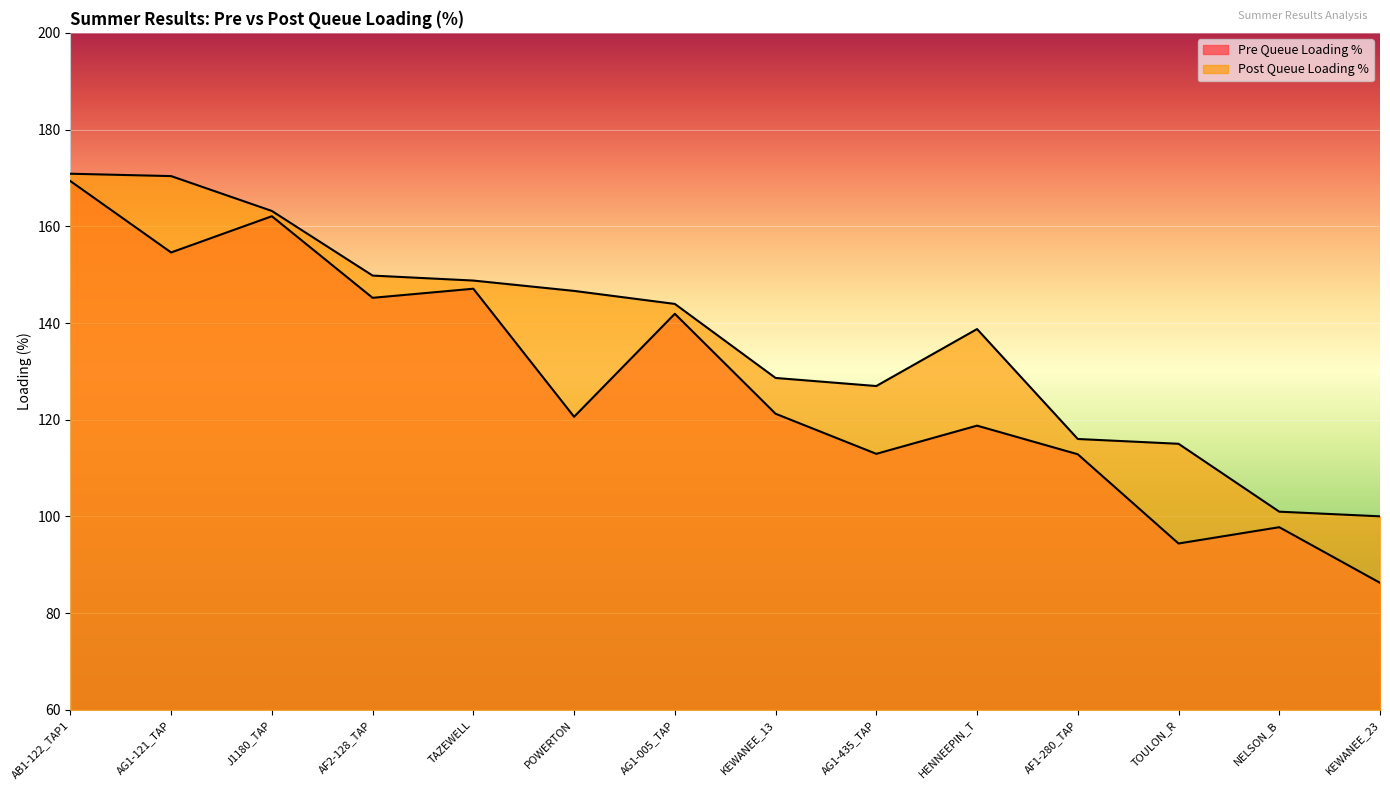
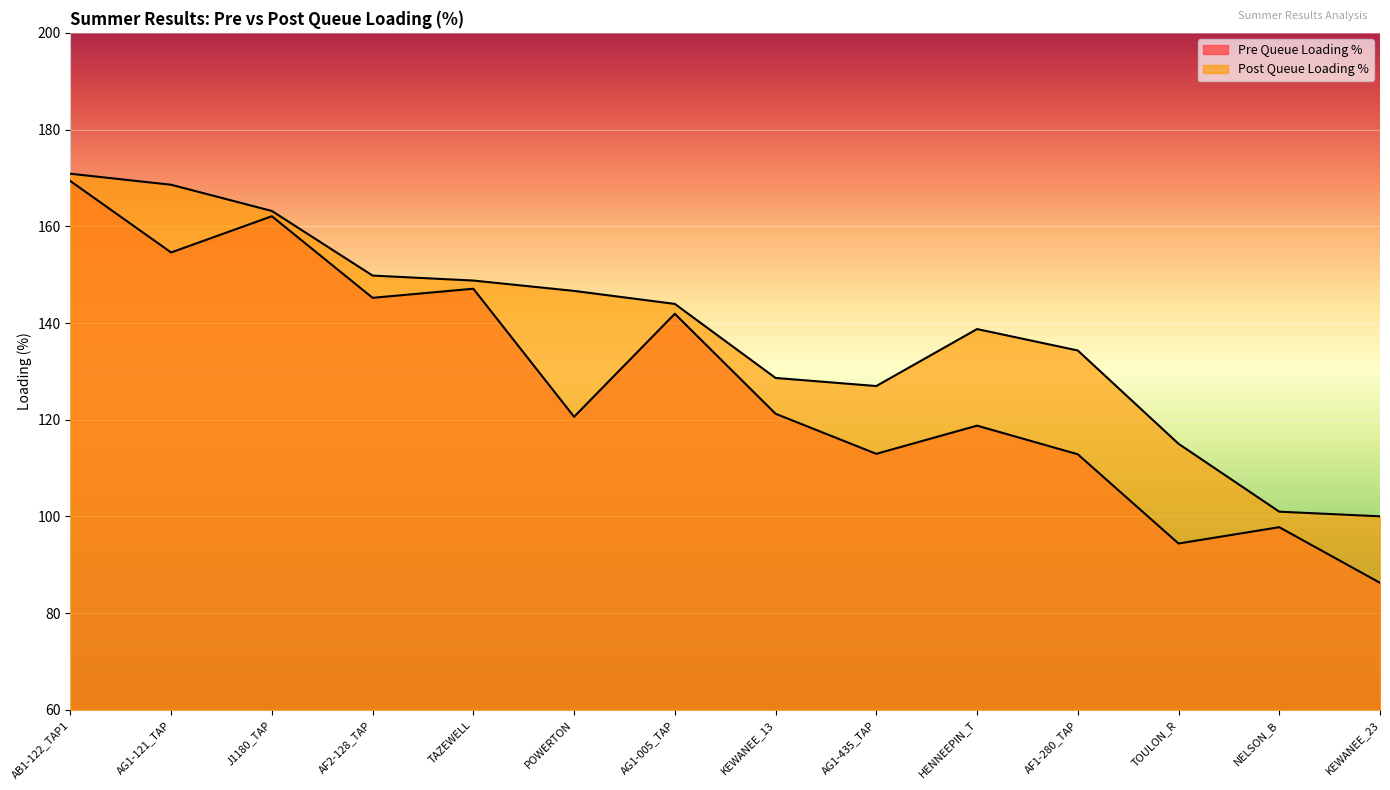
Post Queue Loading %, AG1-121_TAP: 170 -> 169
Post Queue Loading %, AF1-280_TAP: 116 -> 134
